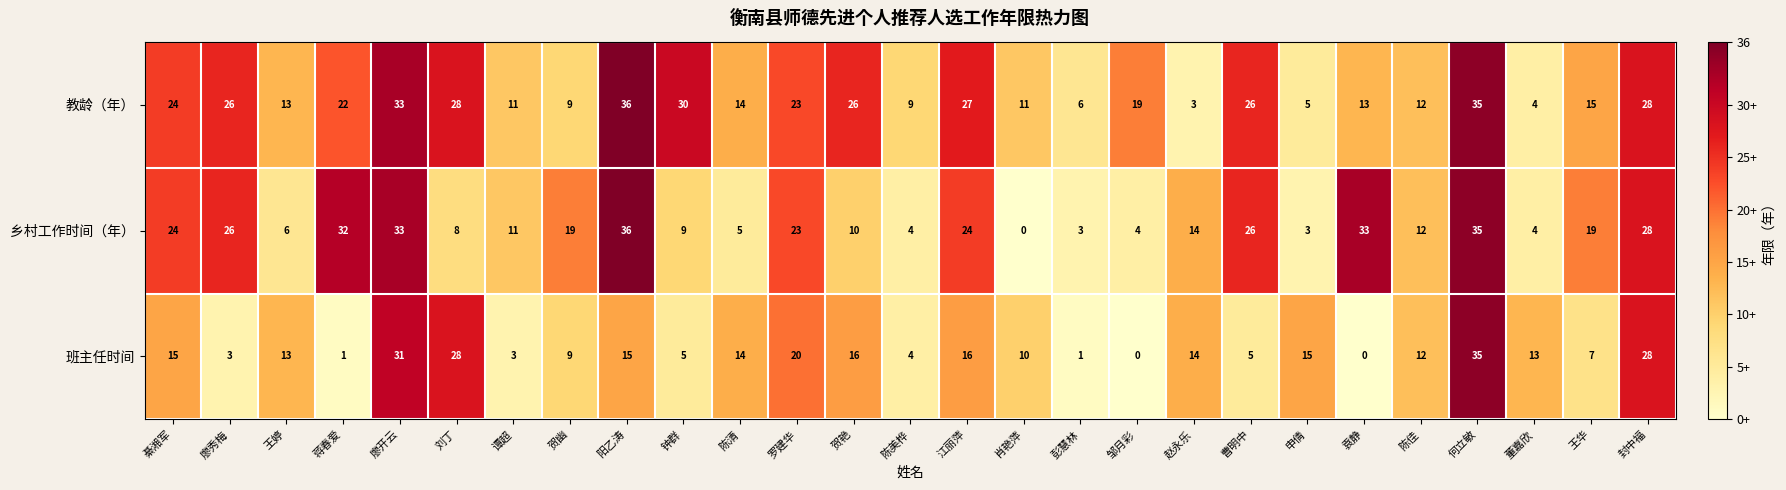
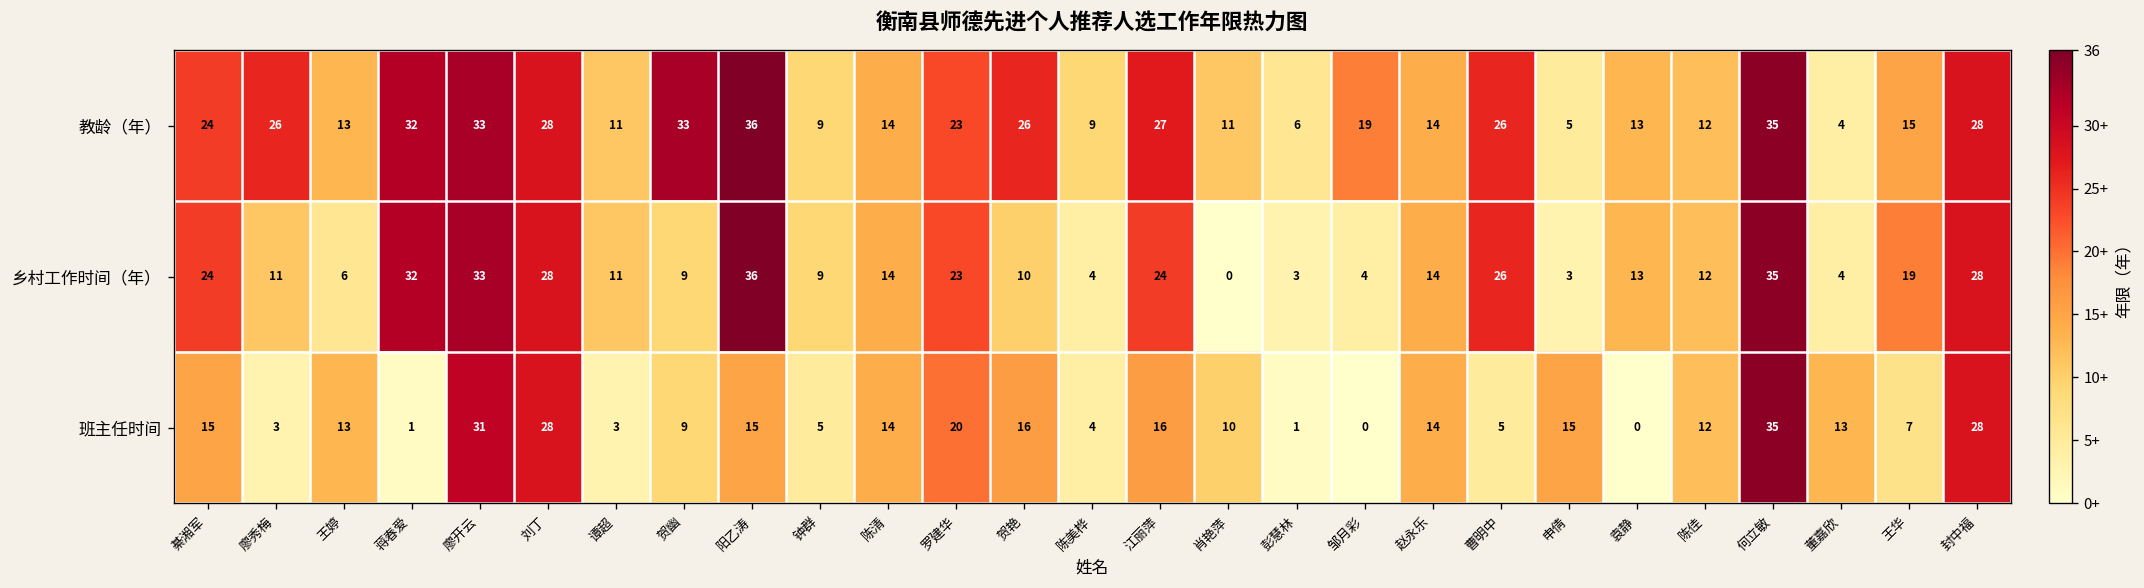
教龄（年）, 蒋春爱: 22 -> 32
教龄（年）, 贺幽: 9 -> 33
教龄（年）, 钟群: 30 -> 9
教龄（年）, 赵永乐: 3 -> 14
乡村工作时间（年）, 廖秀梅: 26 -> 11
乡村工作时间（年）, 刘丁: 8 -> 28
乡村工作时间（年）, 贺幽: 19 -> 9
乡村工作时间（年）, 陈清: 5 -> 14
乡村工作时间（年）, 袁静: 33 -> 13
